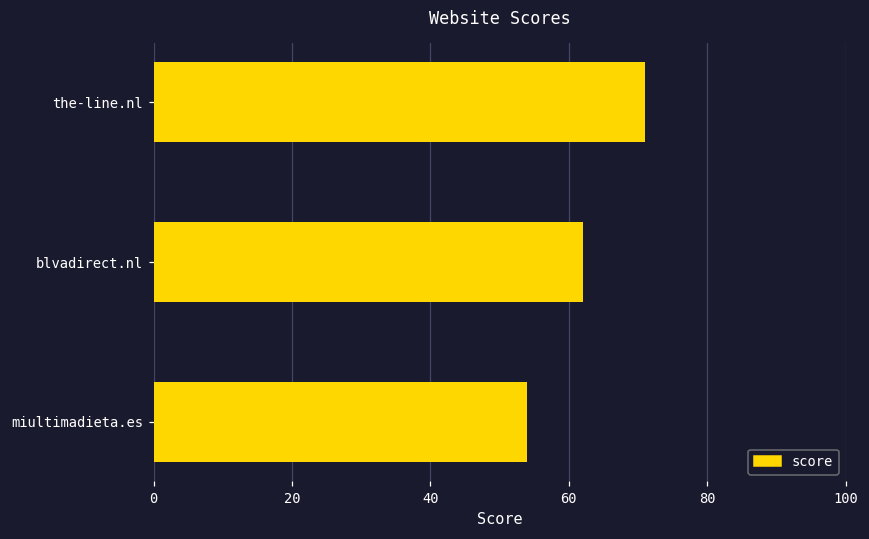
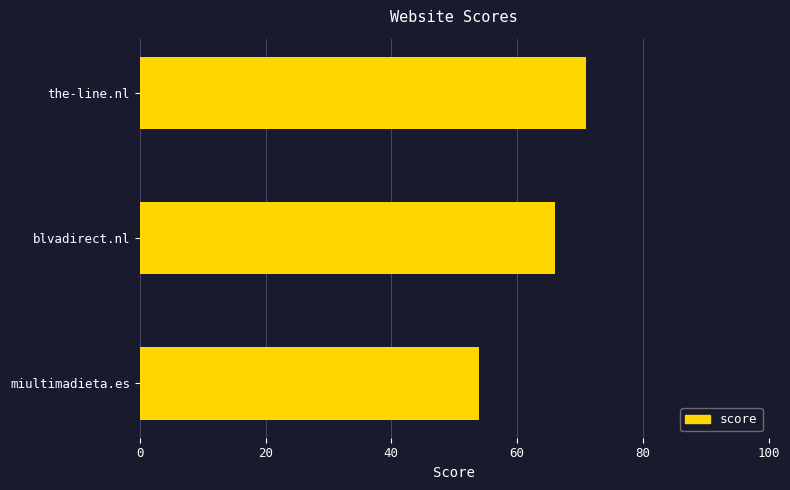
blvadirect.nl: 62 -> 66
